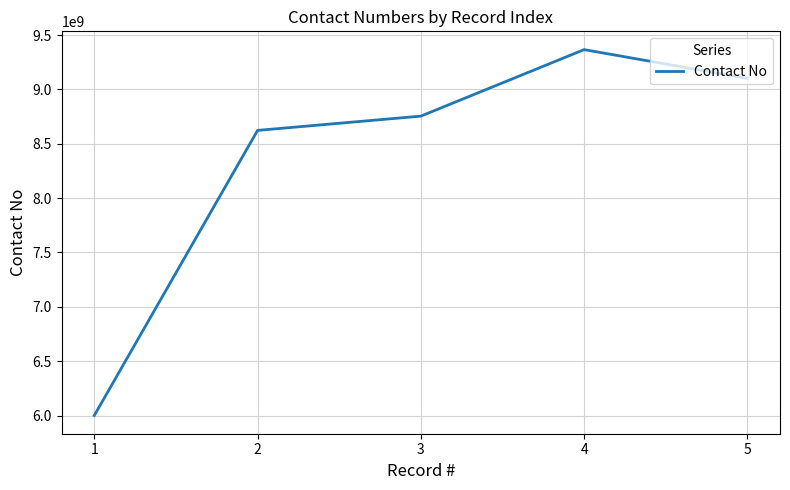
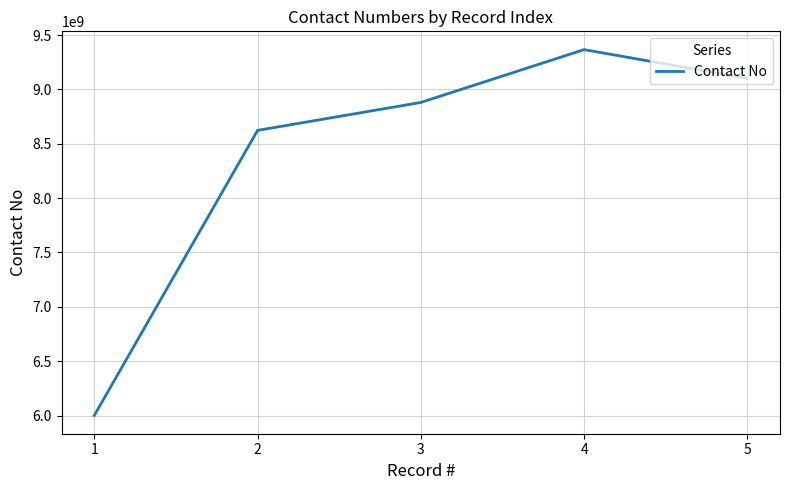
3: 8750000000 -> 8880000000
